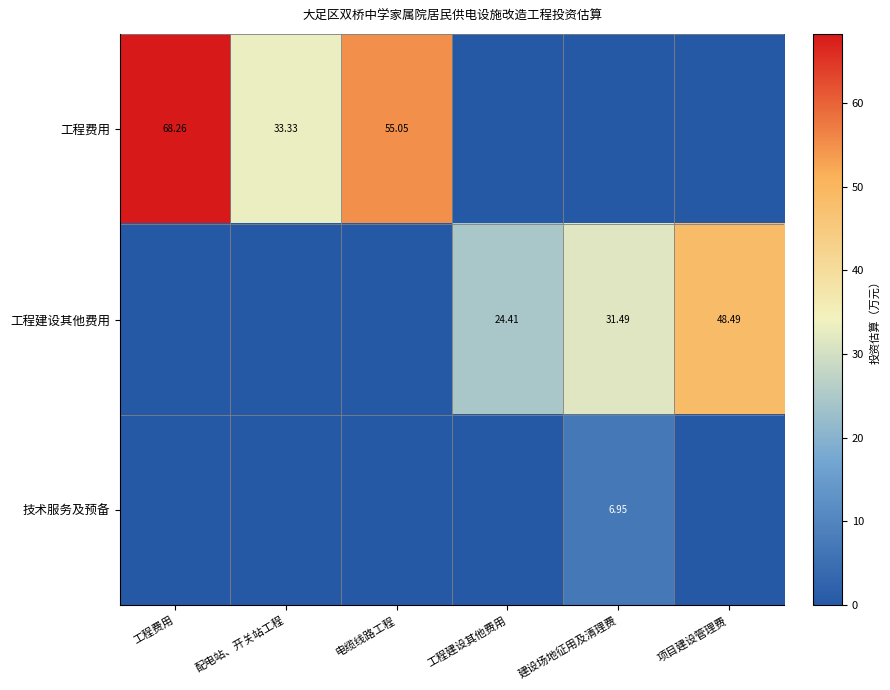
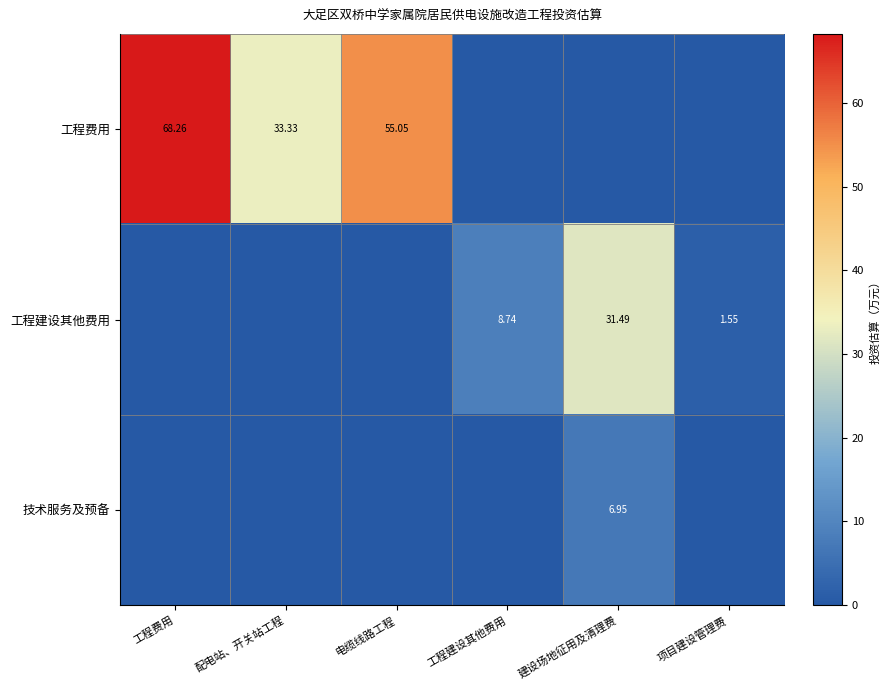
工程建设其他费用, 工程建设其他费用: 24.41 -> 8.74
工程建设其他费用, 项目建设管理费: 48.49 -> 1.55
